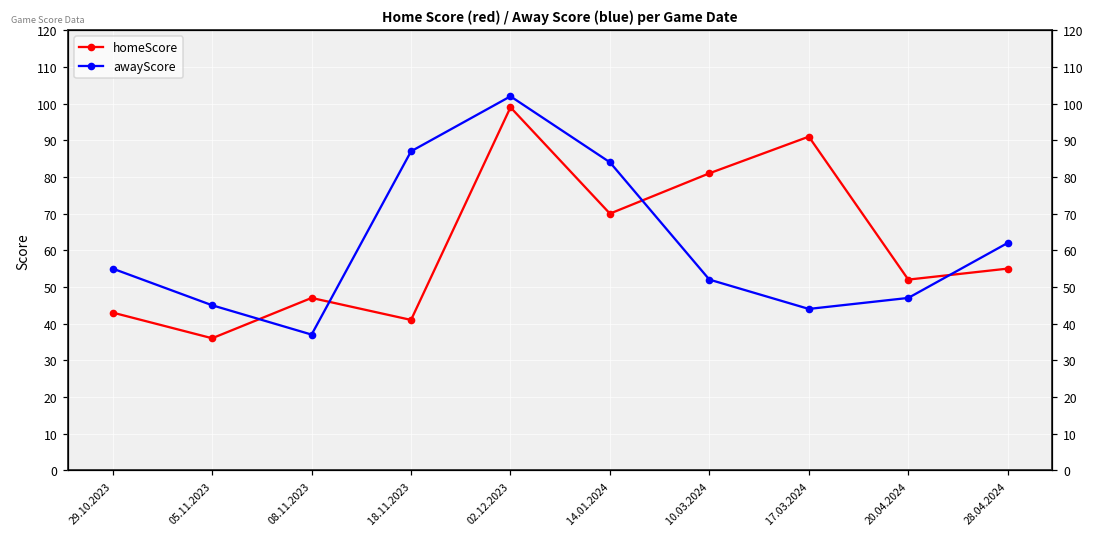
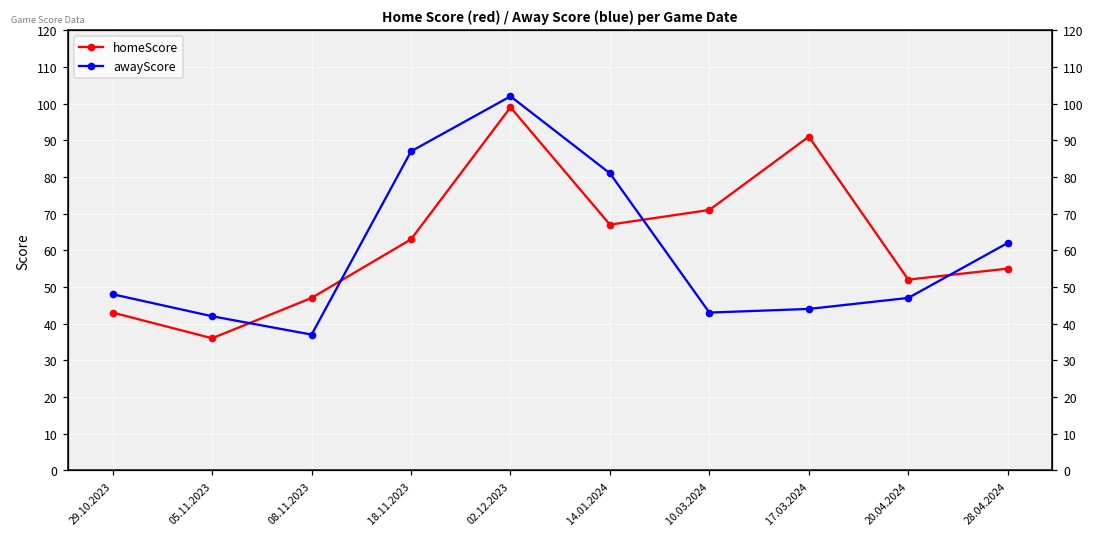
awayScore, 29.10.2023: 55 -> 48
awayScore, 05.11.2023: 45 -> 42
homeScore, 18.11.2023: 41 -> 63
homeScore, 14.01.2024: 70 -> 67
awayScore, 14.01.2024: 84 -> 81
homeScore, 10.03.2024: 81 -> 71
awayScore, 10.03.2024: 52 -> 43
